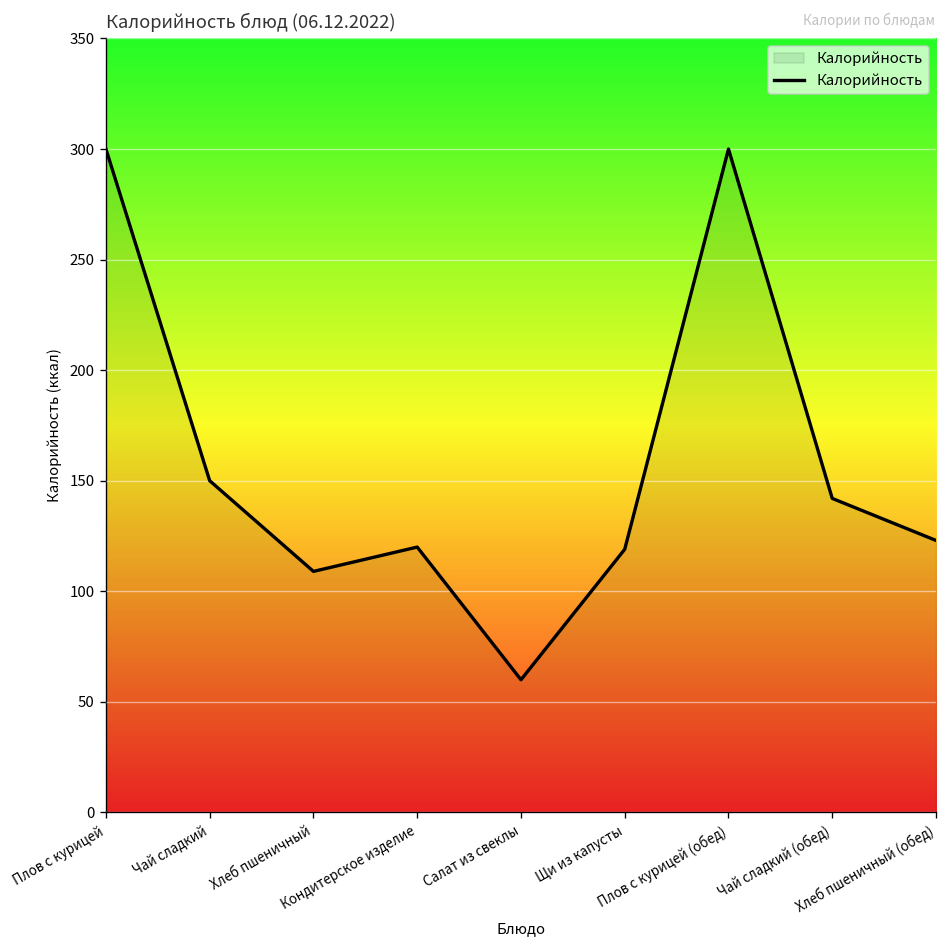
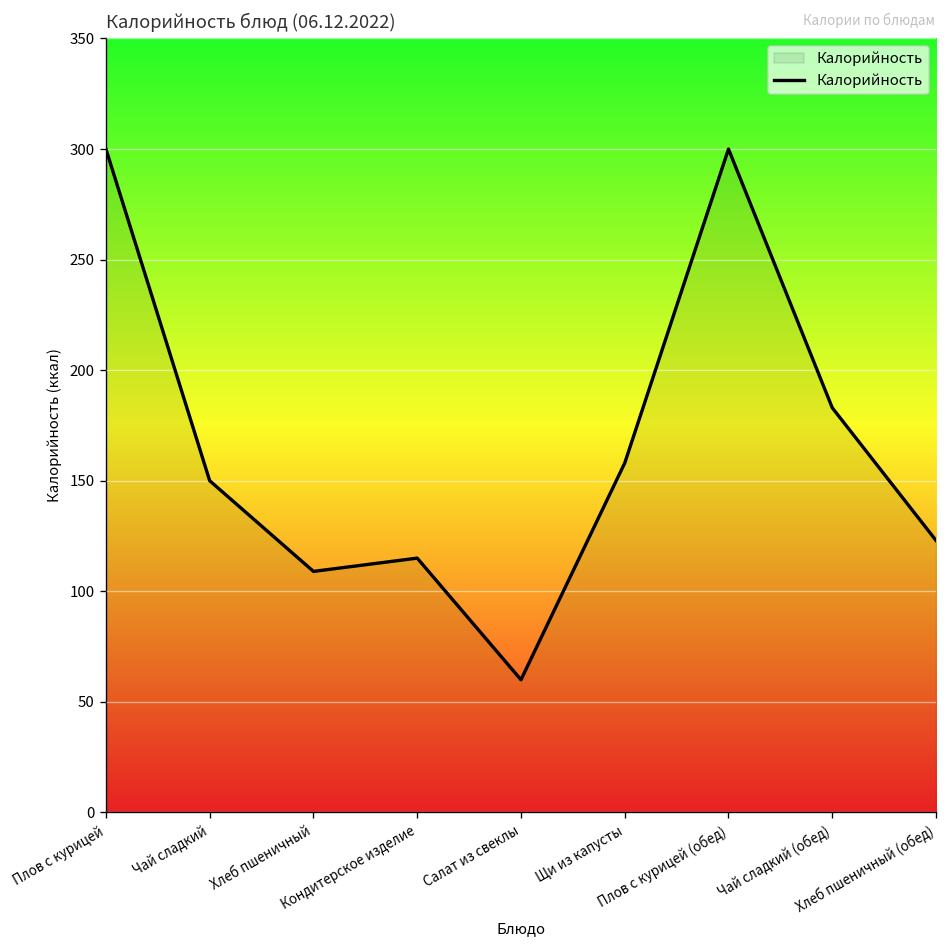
Кондитерское изделие: 120 -> 115
Щи из капусты: 119 -> 158
Чай сладкий (обед): 142 -> 183
